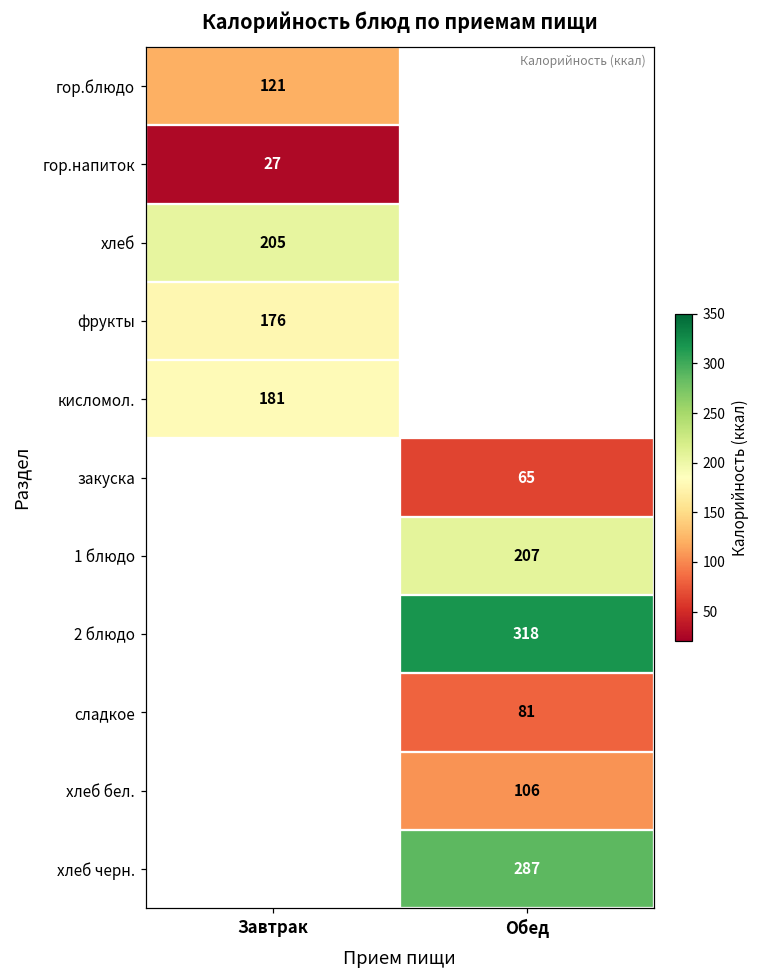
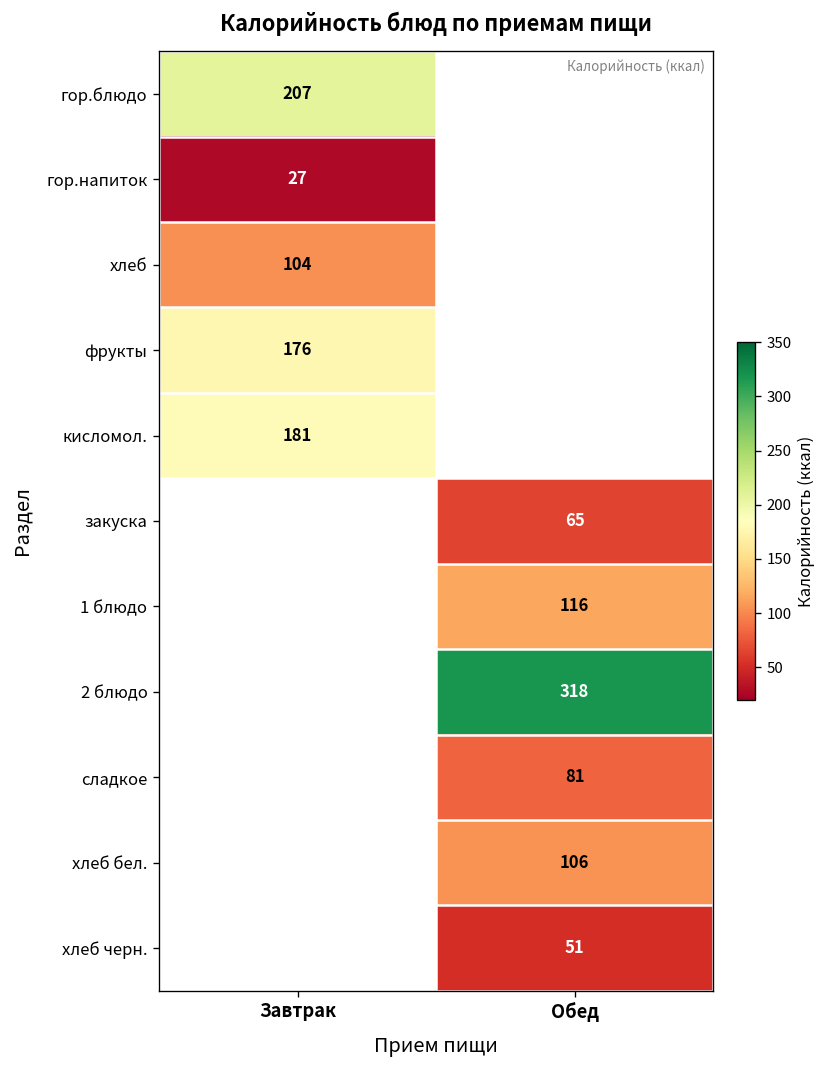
гор.блюдо, Завтрак: 121 -> 207
хлеб, Завтрак: 205 -> 104
1 блюдо, Обед: 207 -> 116
хлеб черн., Обед: 287 -> 51
